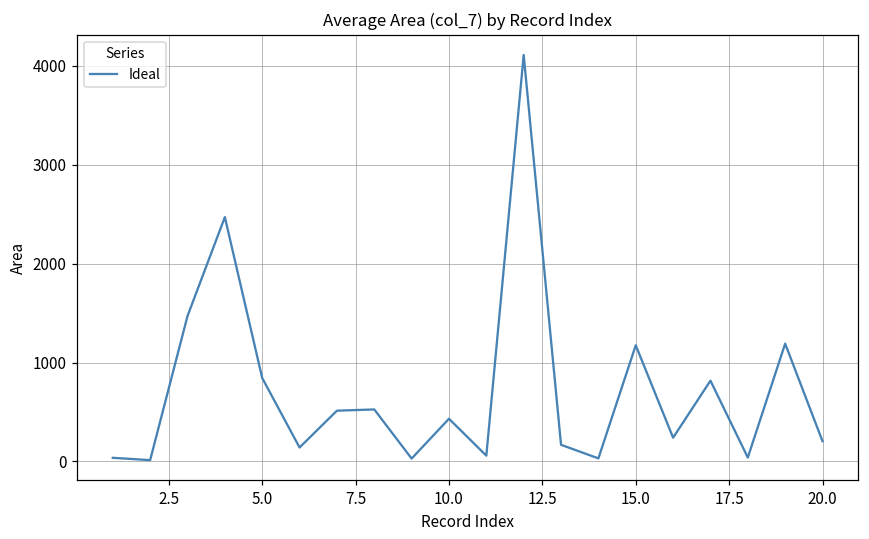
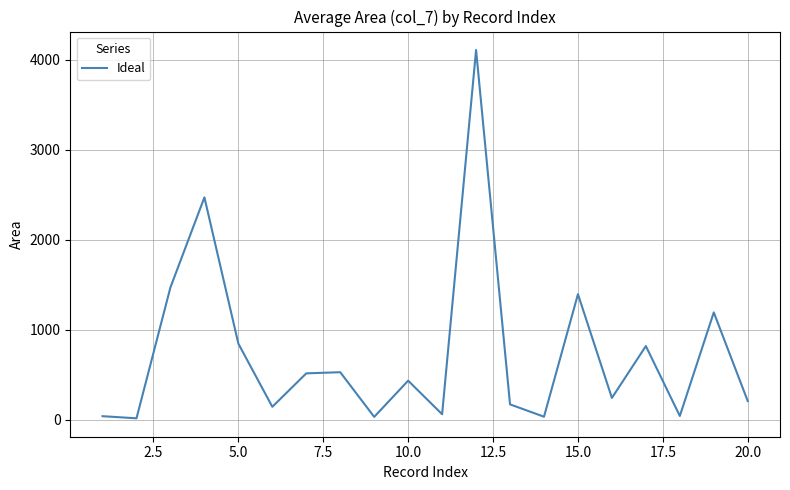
15.0: 1200 -> 1400
